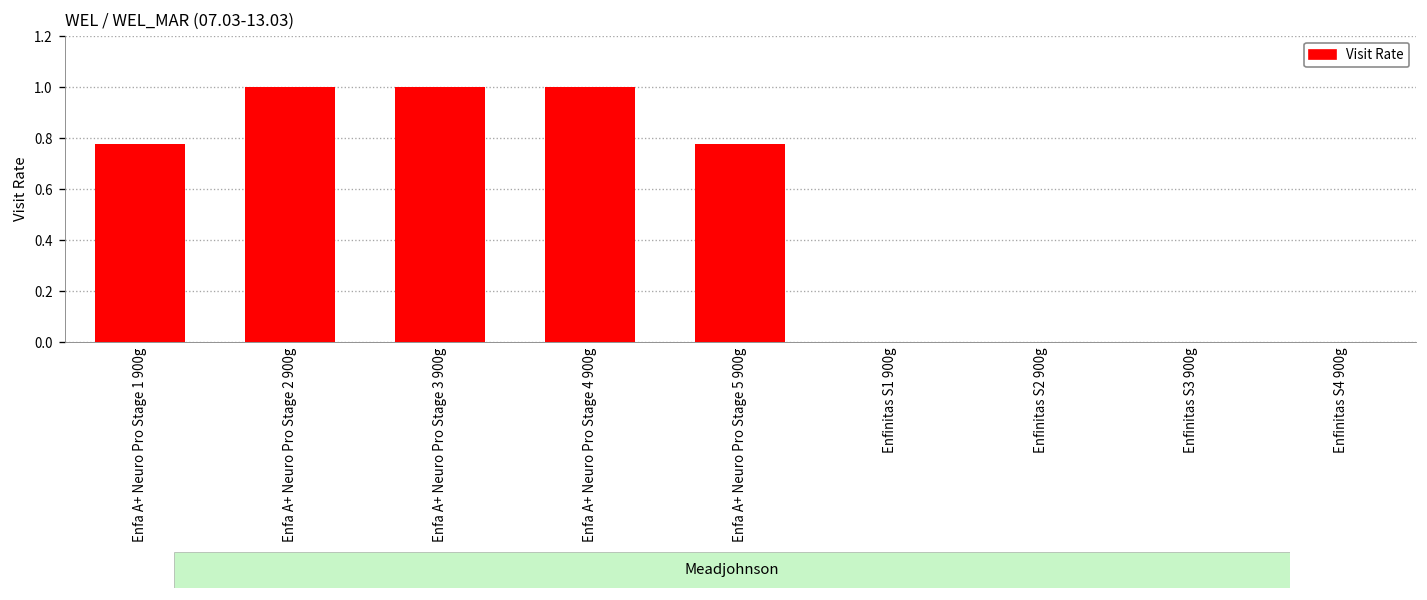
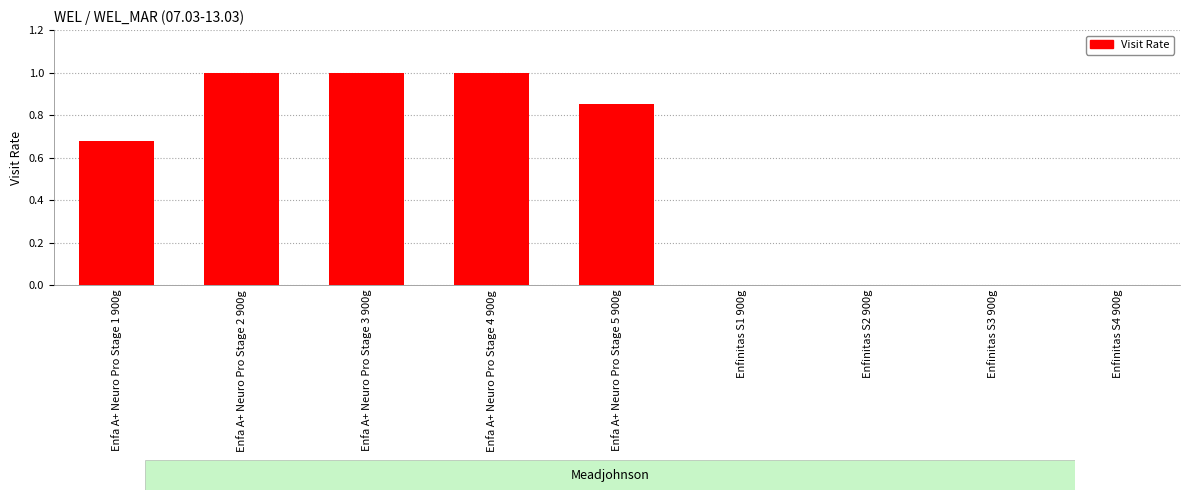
Enfa A+ Neuro Pro Stage 1 900g: 0.78 -> 0.68
Enfa A+ Neuro Pro Stage 5 900g: 0.78 -> 0.85
